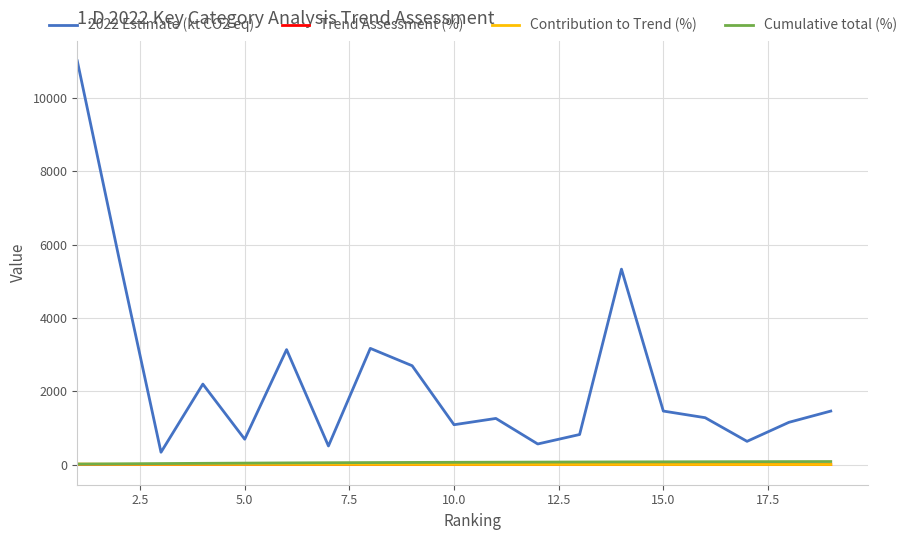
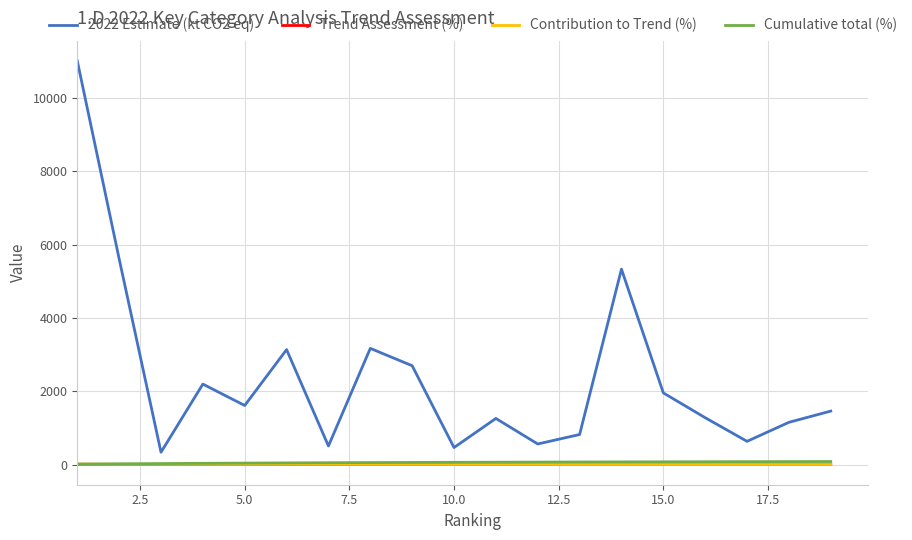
2022 Estimate (kt CO2 eq), 5.0: 700 -> 1600
2022 Estimate (kt CO2 eq), 10.0: 1100 -> 500
2022 Estimate (kt CO2 eq), 15.0: 1500 -> 2000
